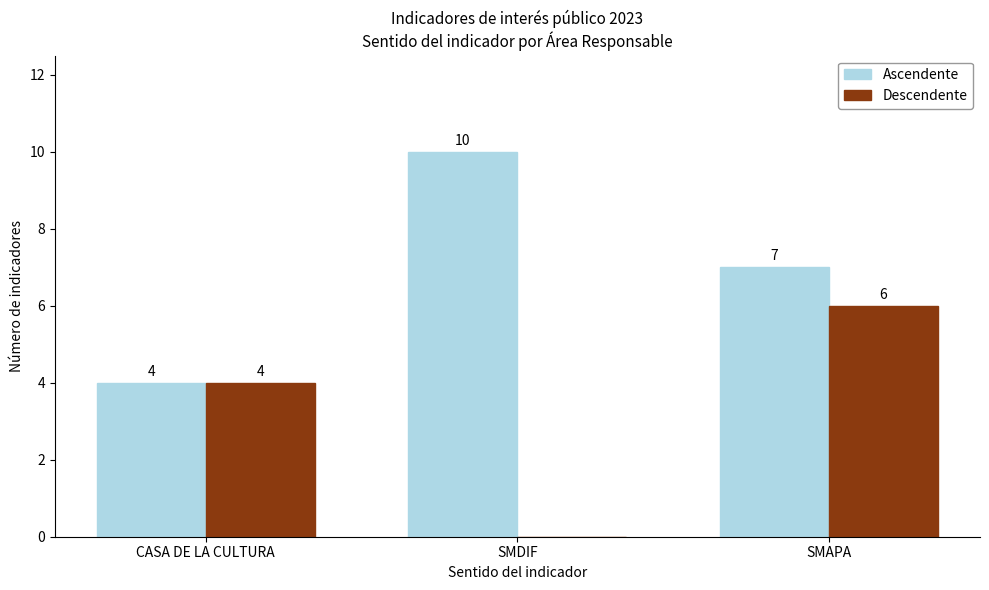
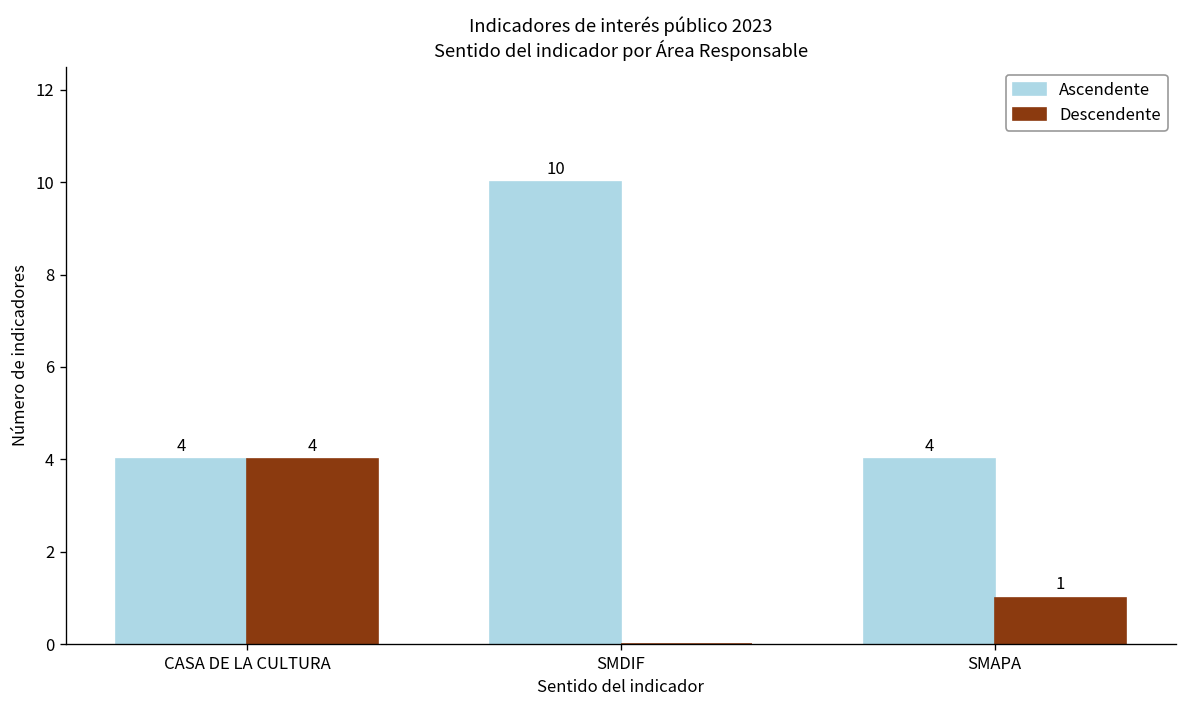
Ascendente, SMAPA: 7 -> 4
Descendente, SMAPA: 6 -> 1
